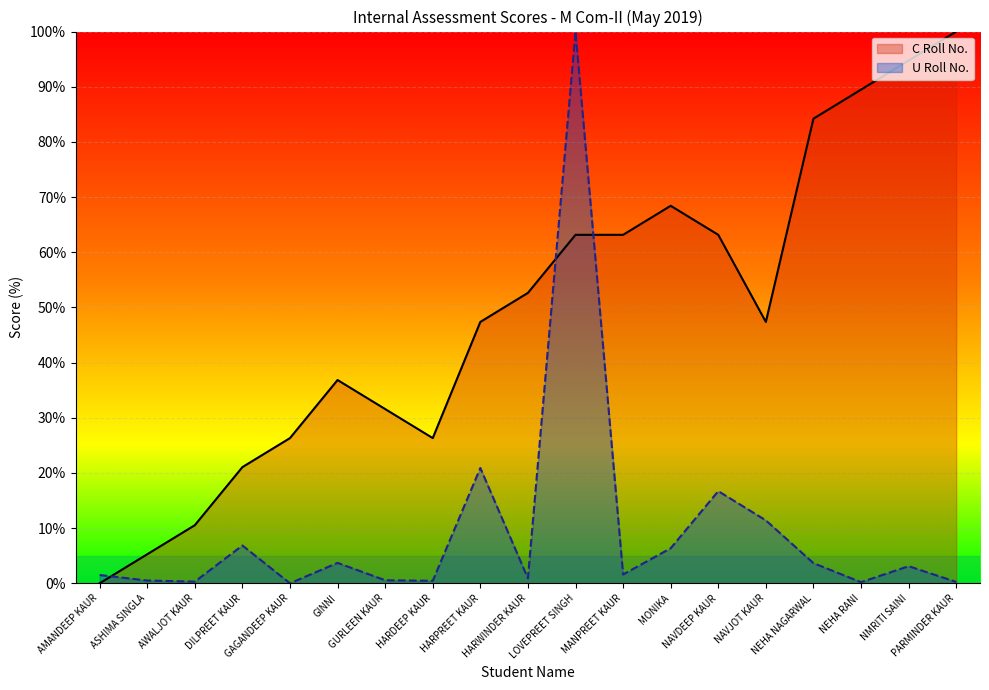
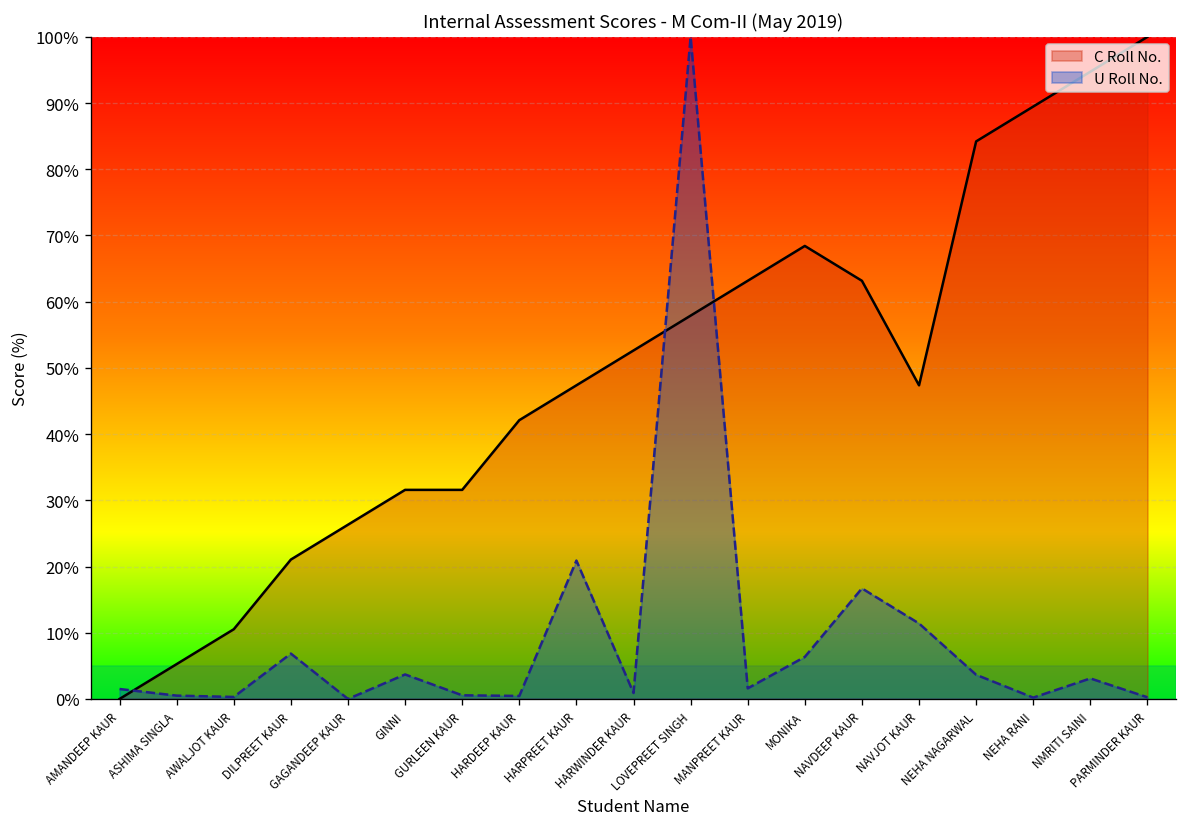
C Roll No., GINNI: 37% -> 32%
C Roll No., HARDEEP KAUR: 26% -> 42%
C Roll No., LOVEPREET SINGH: 63% -> 58%
